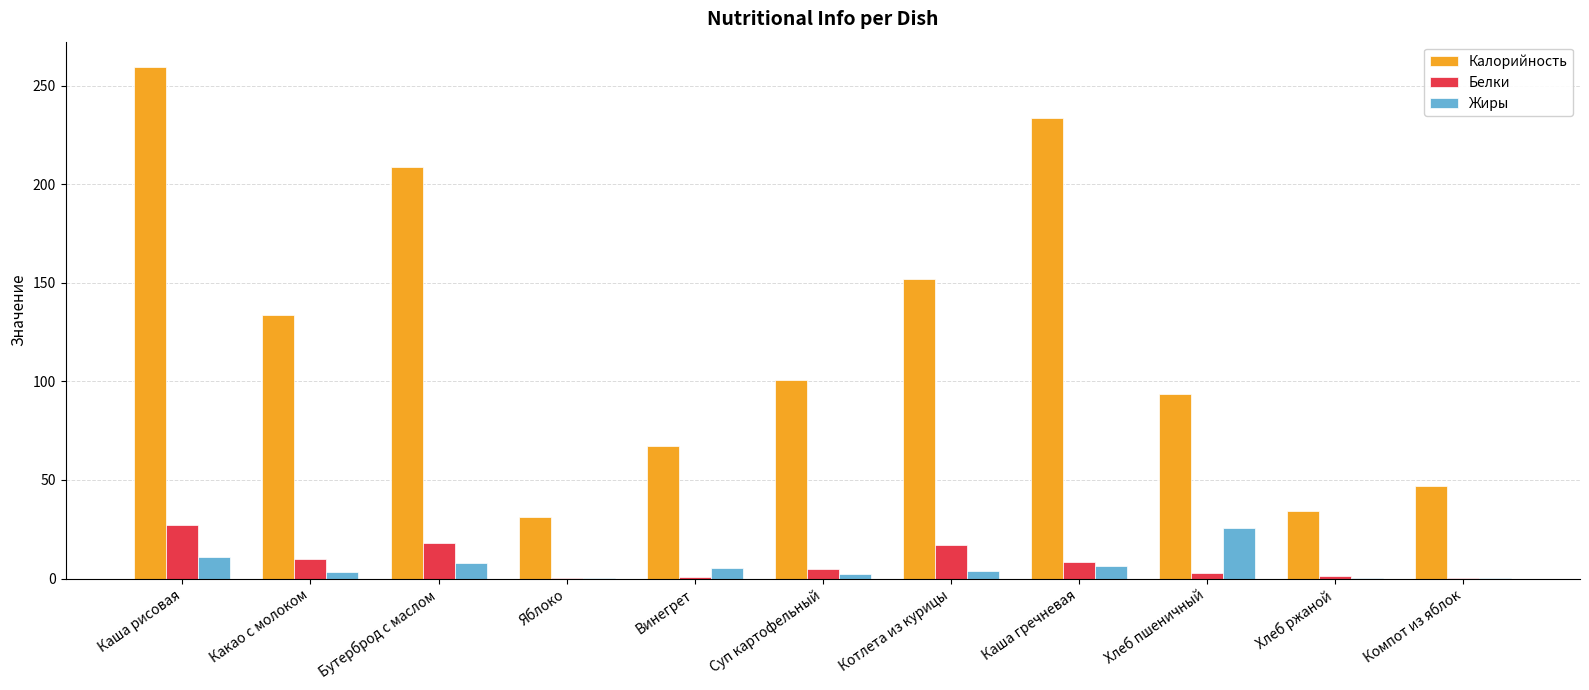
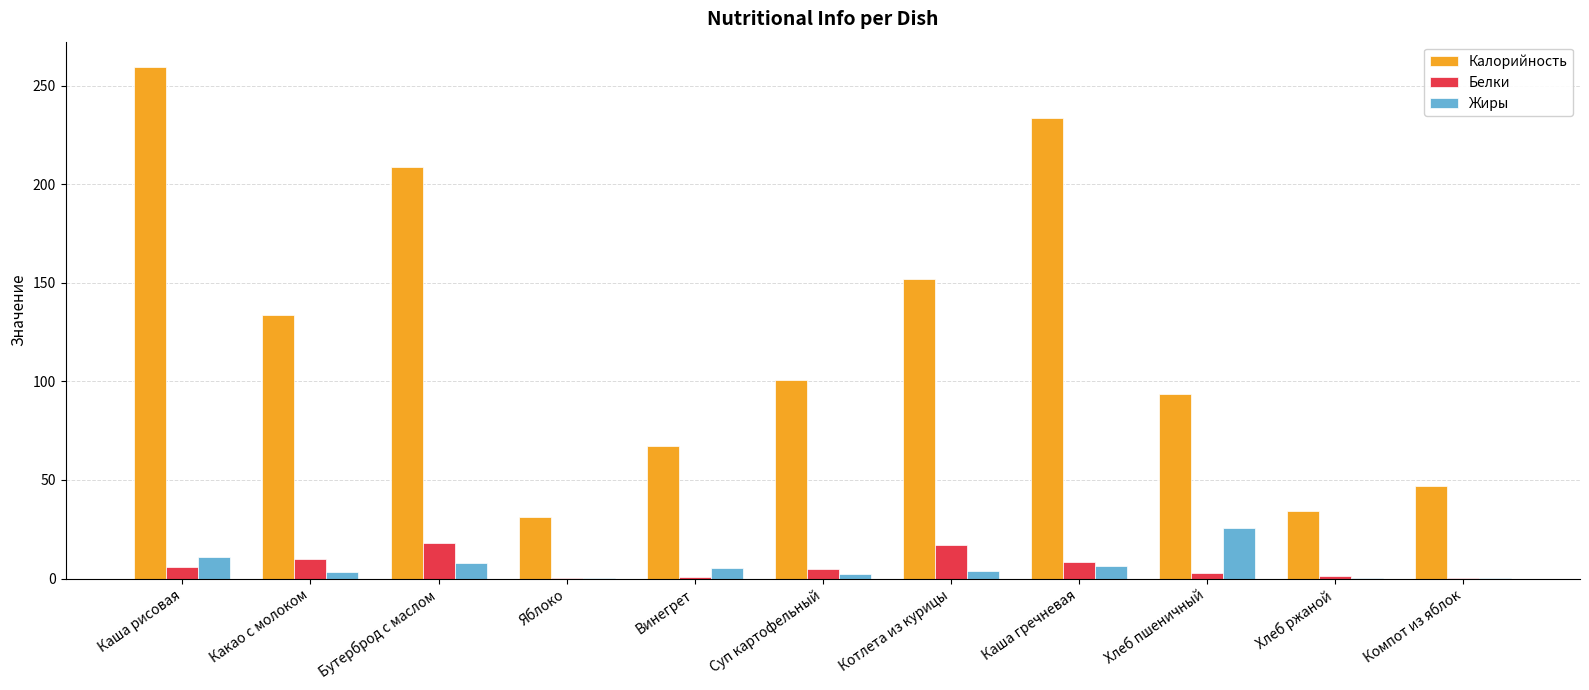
Белки, Каша рисовая: 27 -> 6
